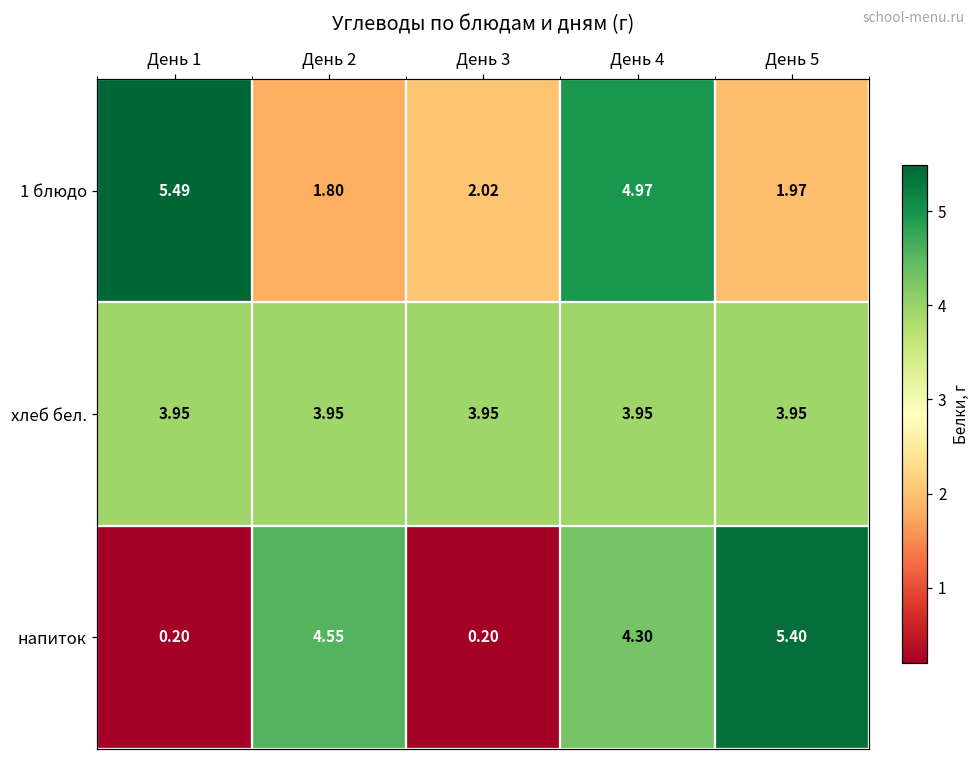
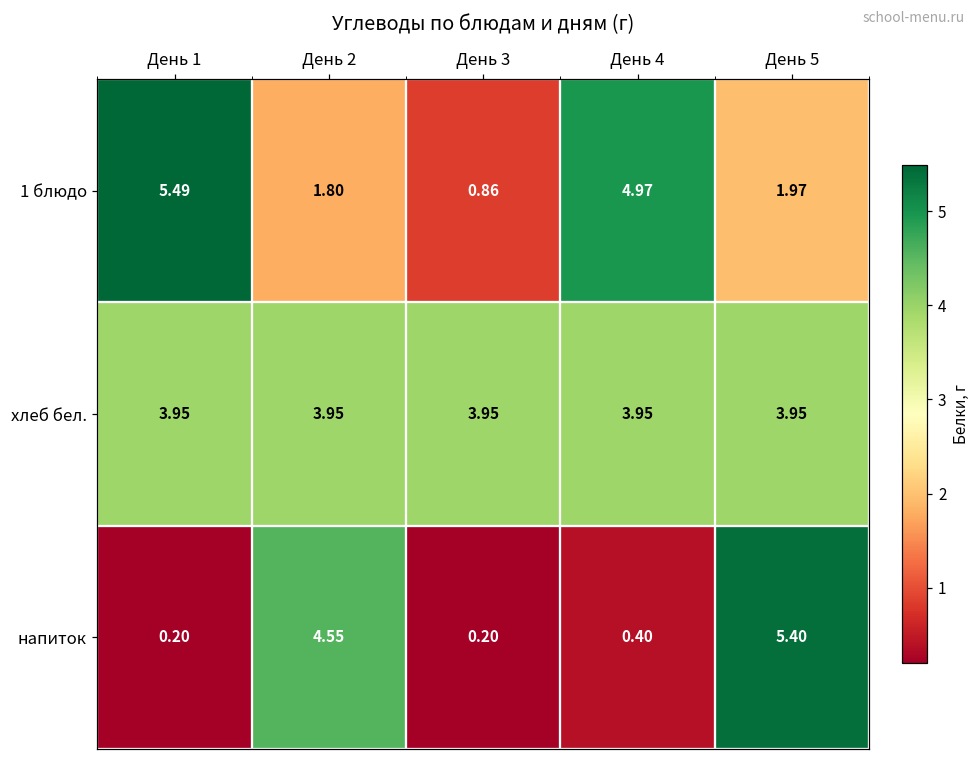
1 блюдо, День 3: 2.02 -> 0.86
напиток, День 4: 4.30 -> 0.40
